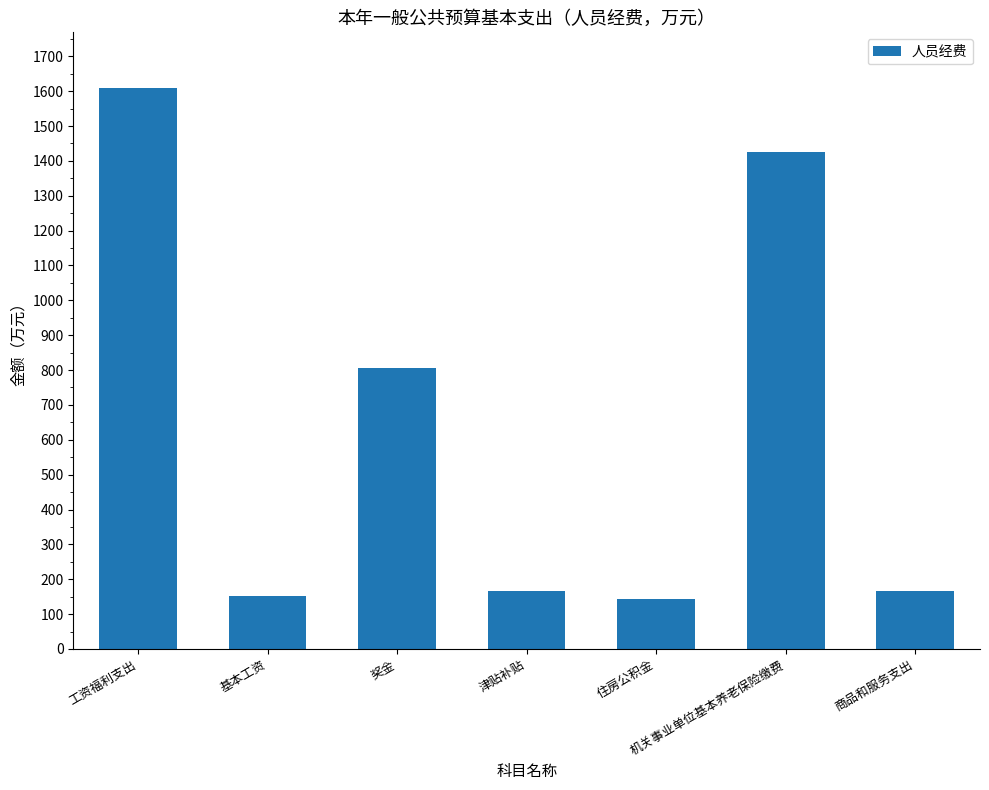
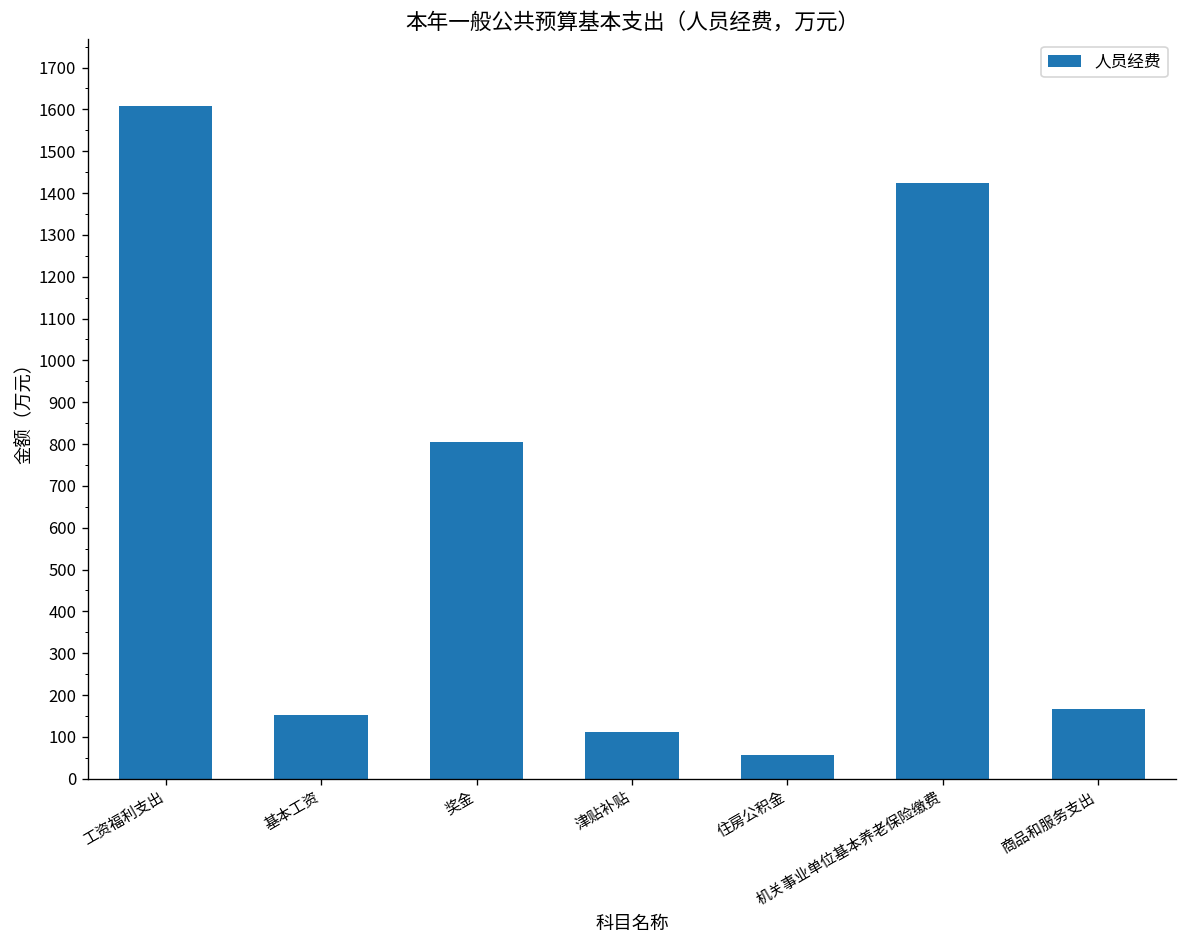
津贴补贴: 160 -> 110
住房公积金: 140 -> 60
